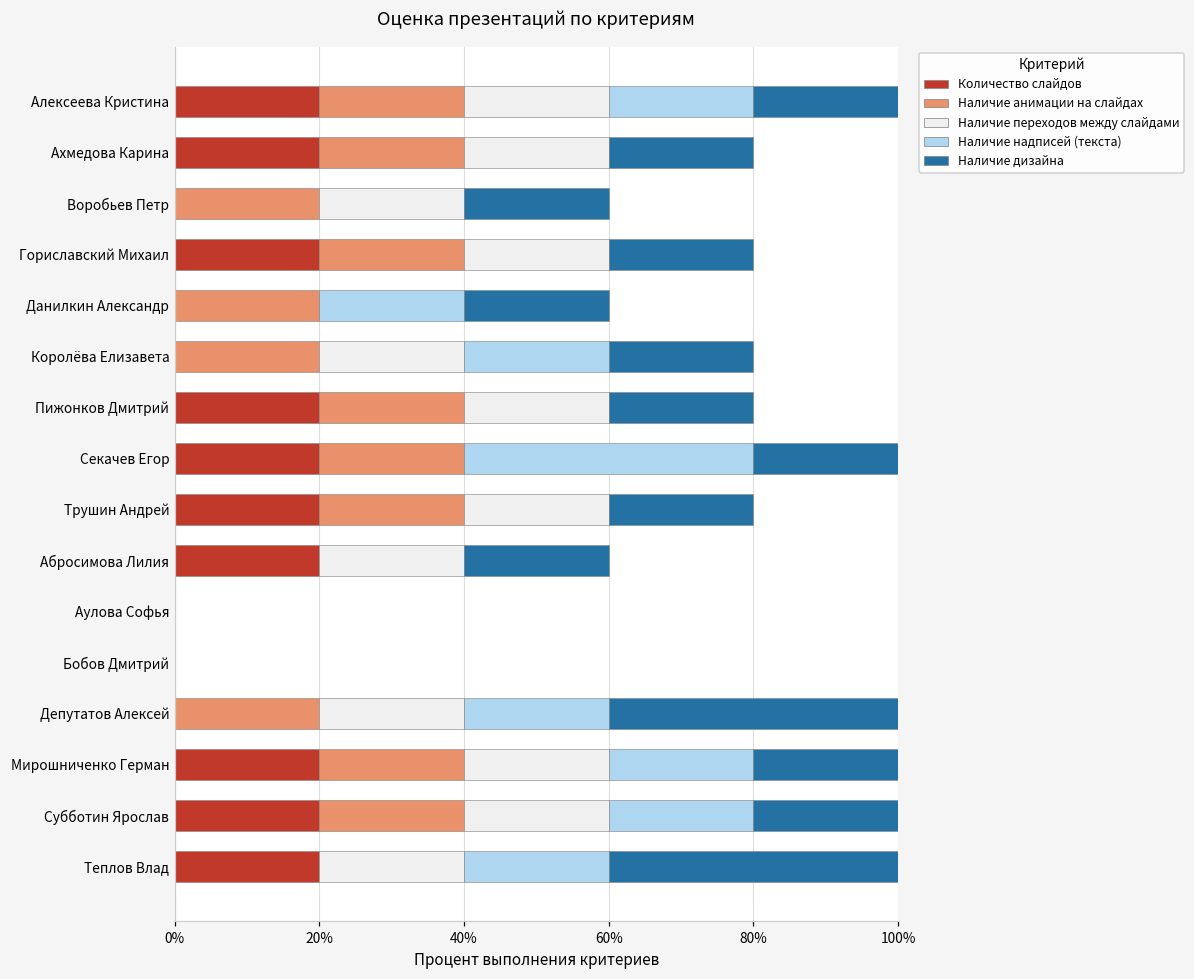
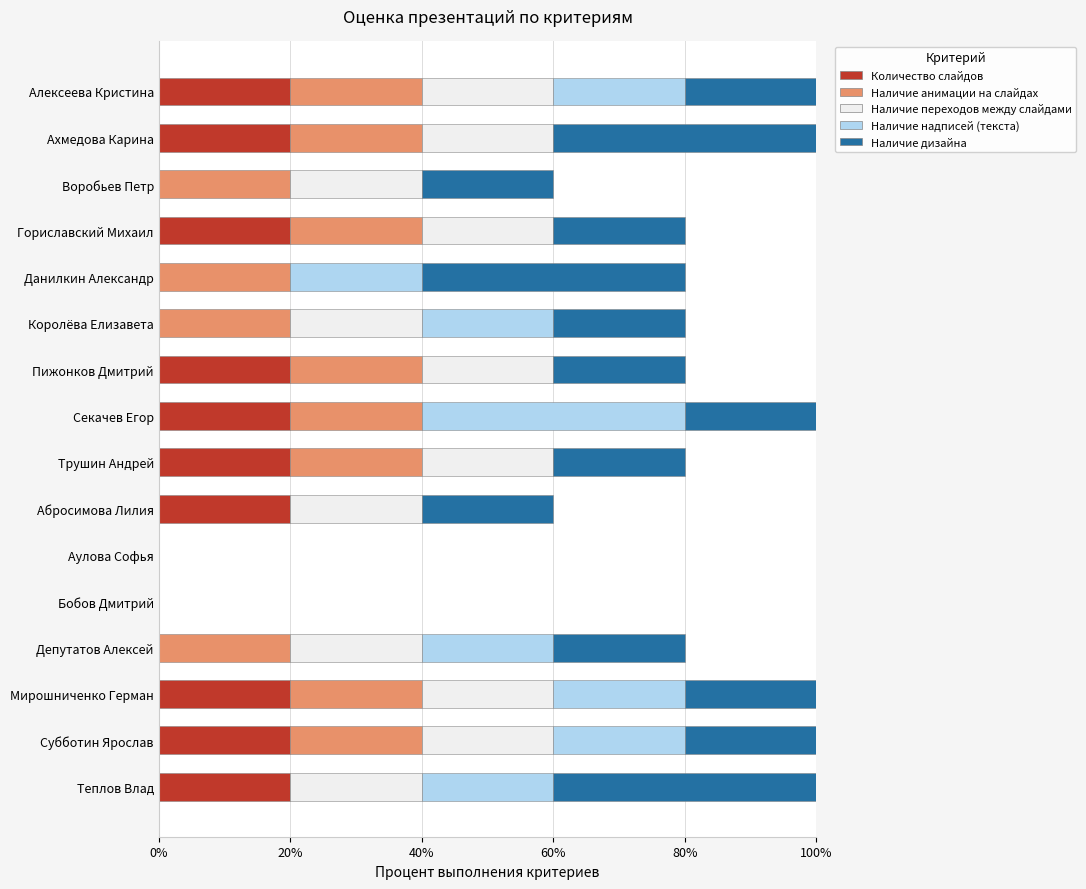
Наличие дизайна, Ахмедова Карина: 20% -> 40%
Наличие дизайна, Данилкин Александр: 20% -> 40%
Наличие дизайна, Депутатов Алексей: 40% -> 20%
